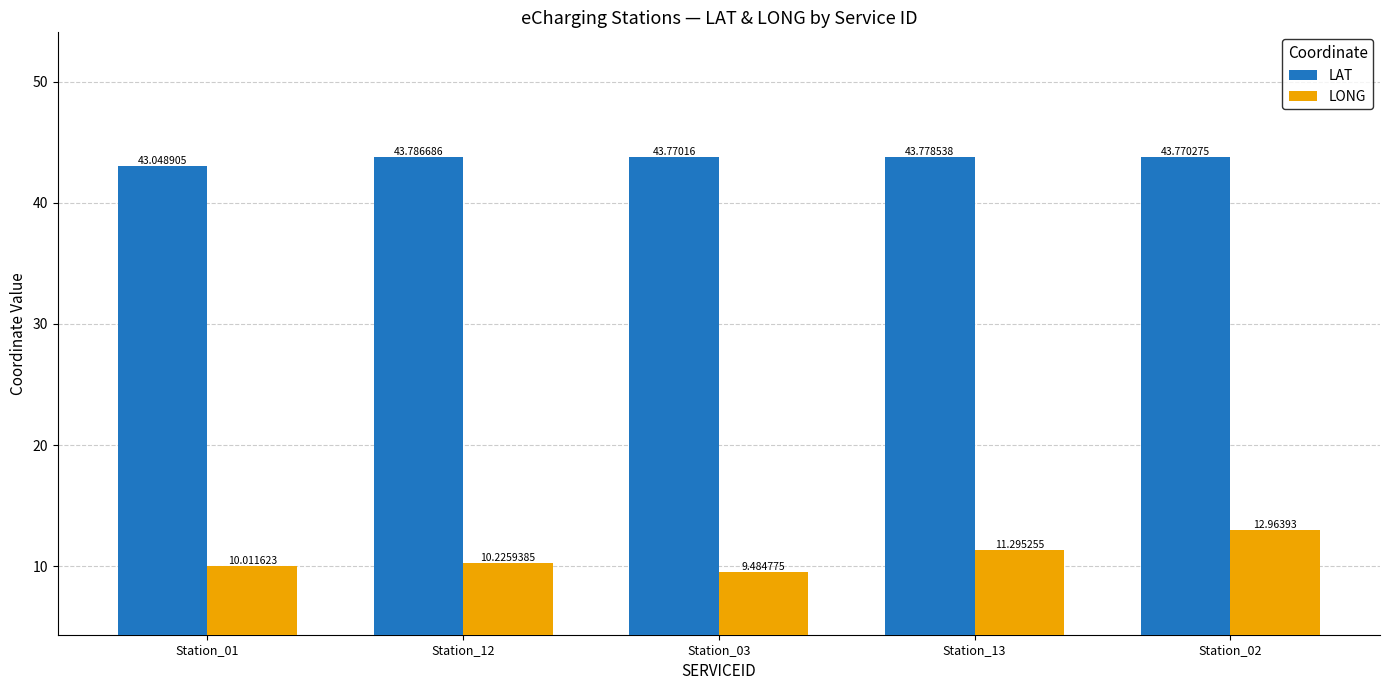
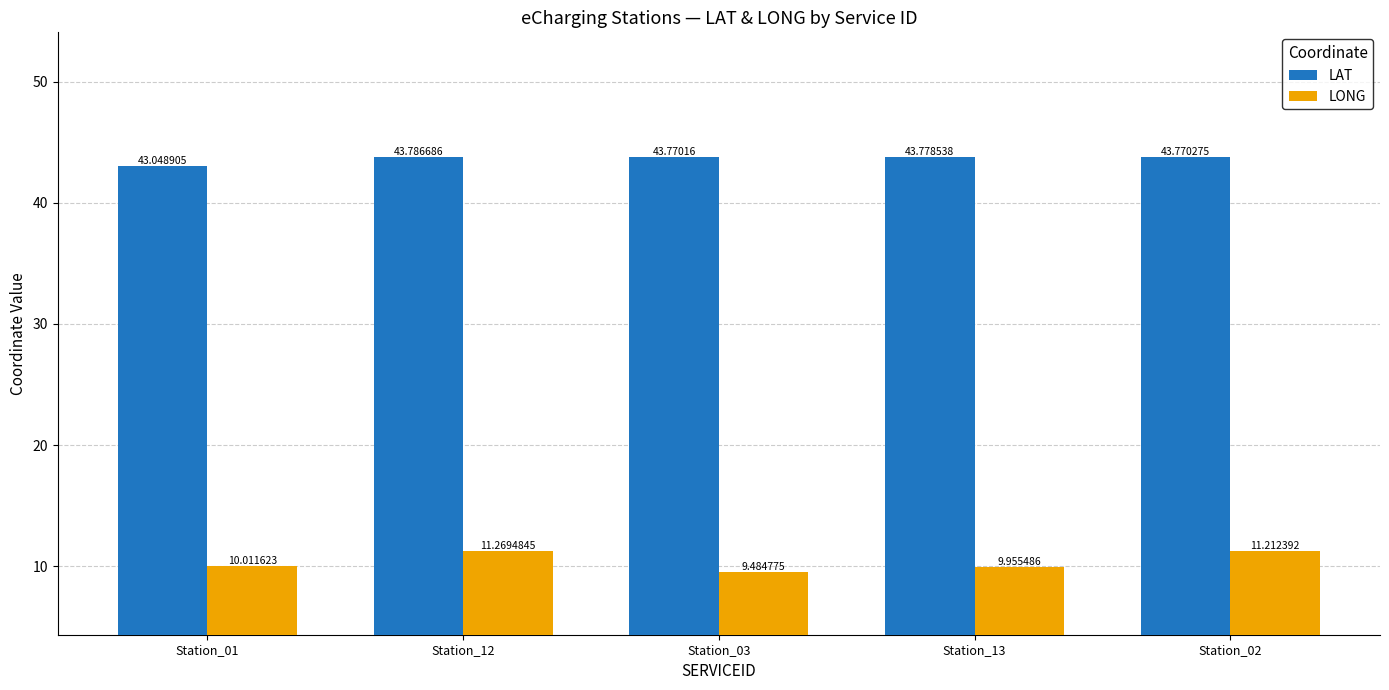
LONG, Station_12: 10.2259385 -> 11.2694845
LONG, Station_13: 11.295255 -> 9.955486
LONG, Station_02: 12.96393 -> 11.212392
